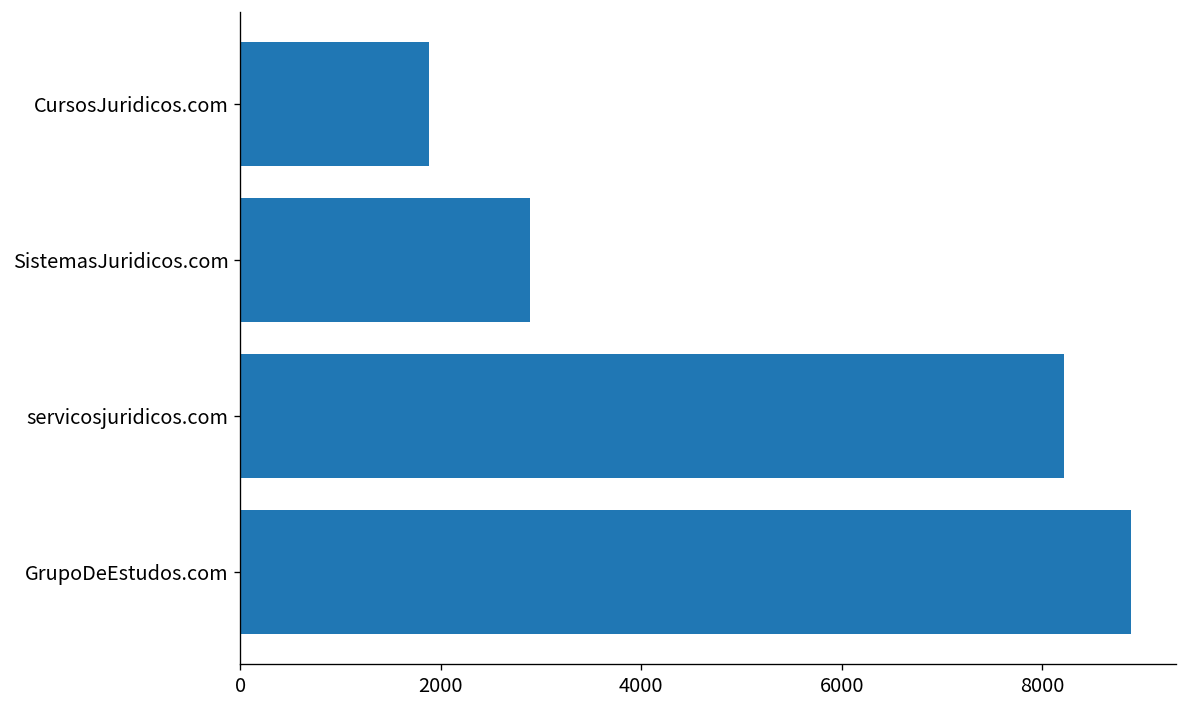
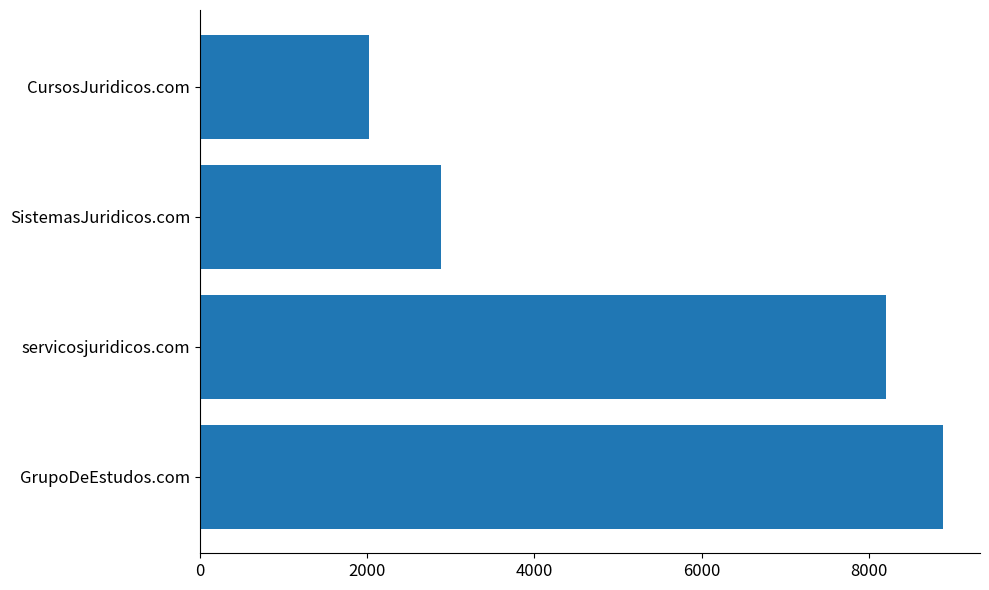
CursosJuridicos.com: 1900 -> 2000
